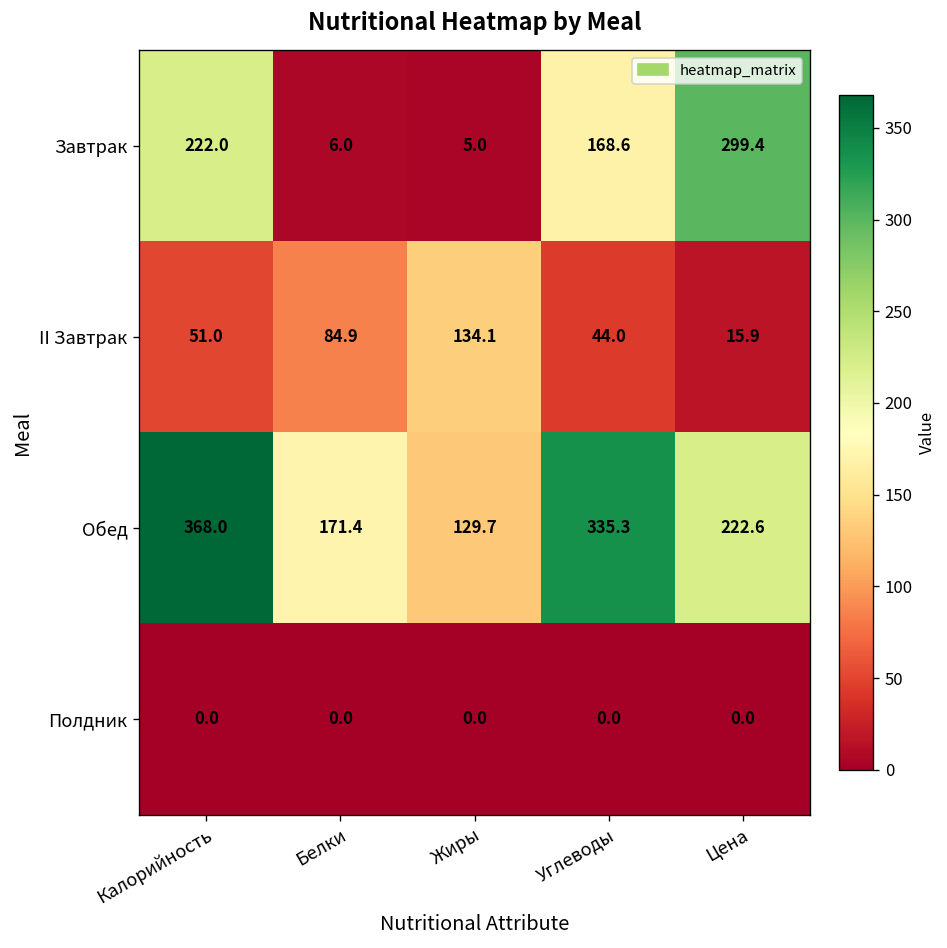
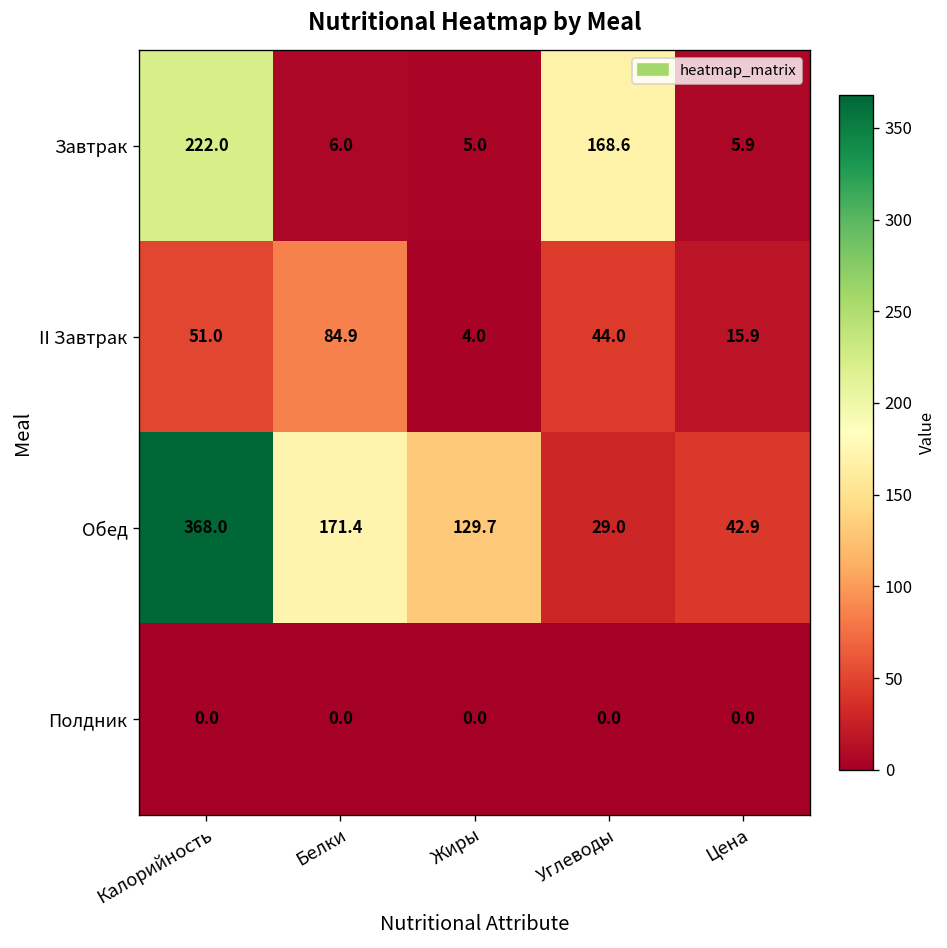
Завтрак, Цена: 299.4 -> 5.9
II Завтрак, Жиры: 134.1 -> 4.0
Обед, Углеводы: 335.3 -> 29.0
Обед, Цена: 222.6 -> 42.9
